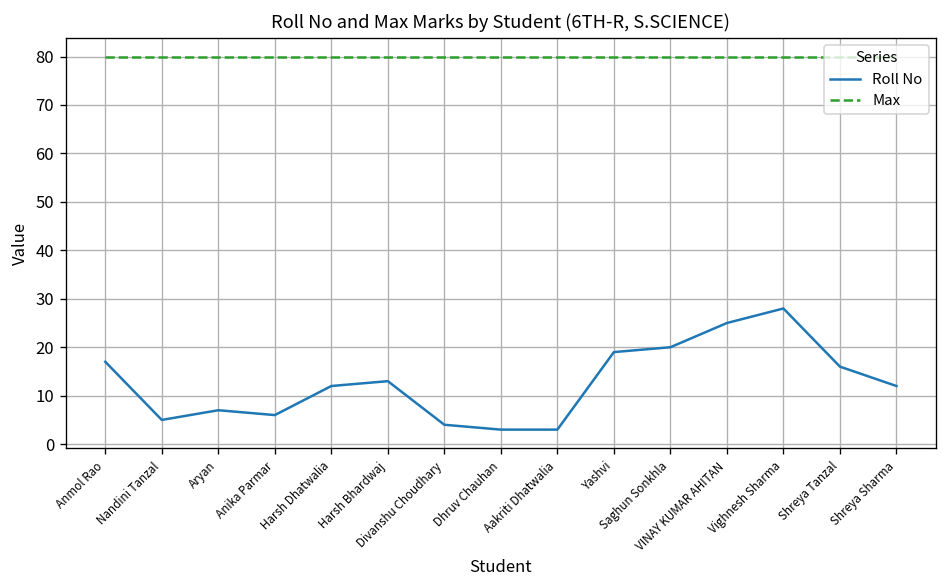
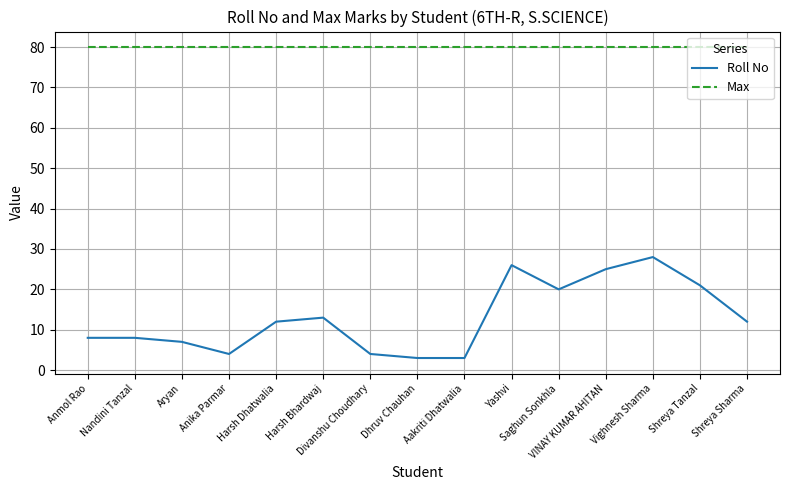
Roll No, Anmol Rao: 17 -> 8
Roll No, Nandini Tanzal: 5 -> 8
Roll No, Anika Parmar: 6 -> 4
Roll No, Yashvi: 19 -> 26
Roll No, Shreya Tanzal: 16 -> 21
